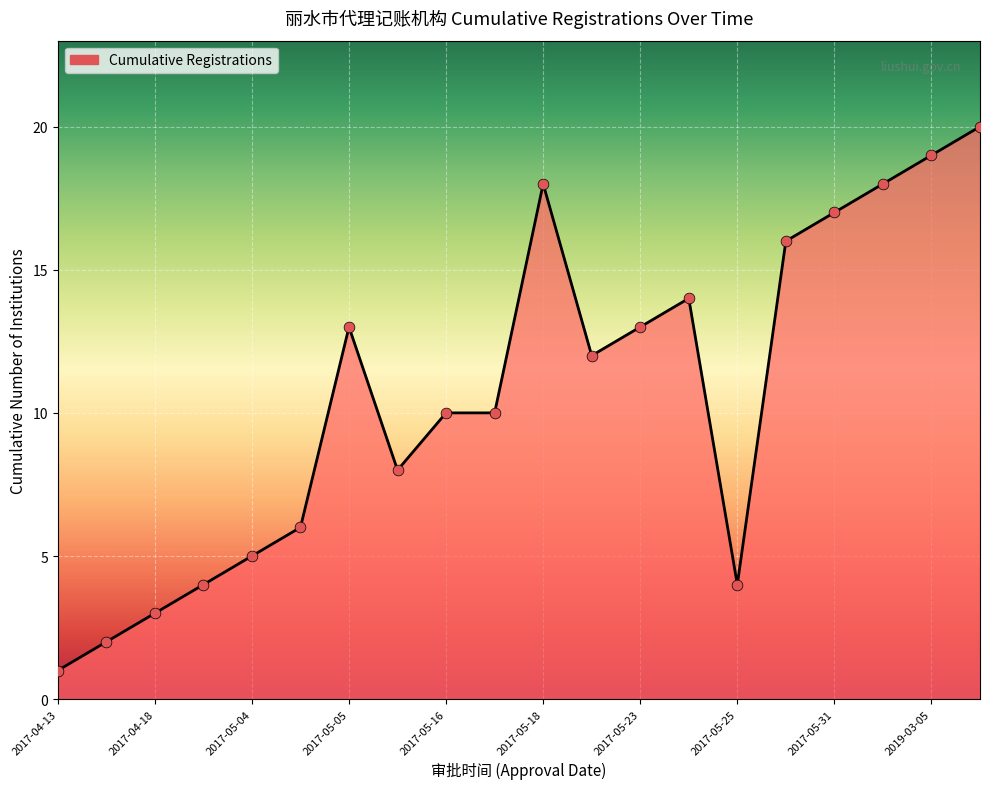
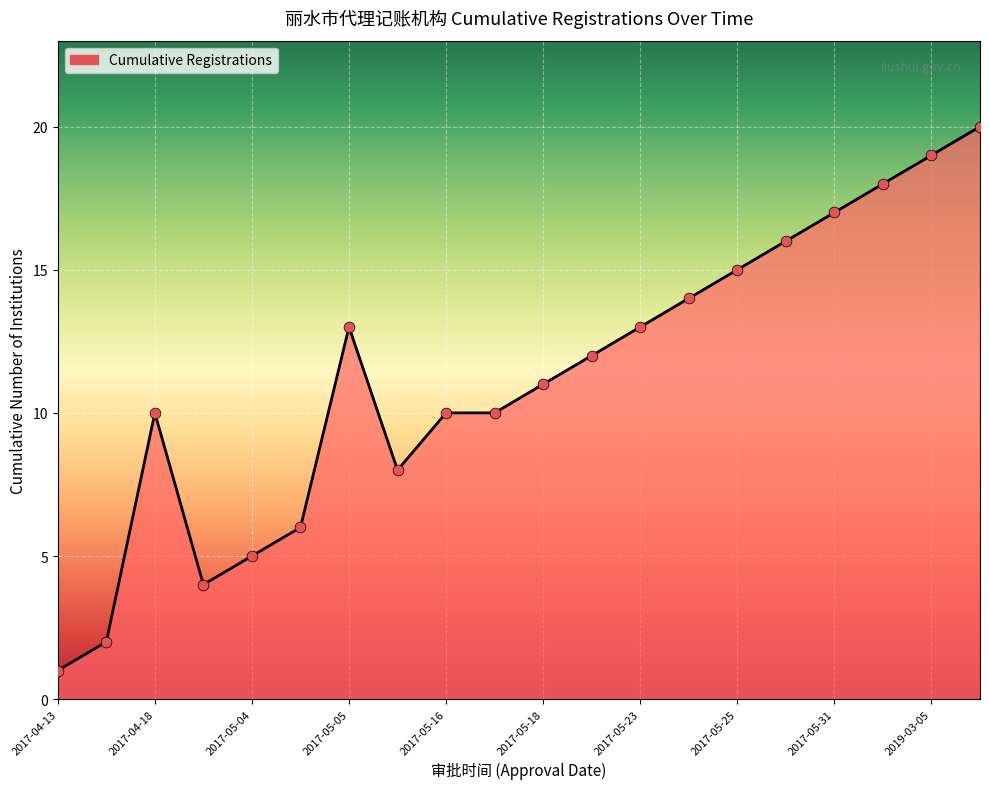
2017-04-18: 3 -> 10
2017-05-18: 18 -> 11
2017-05-25: 4 -> 15
